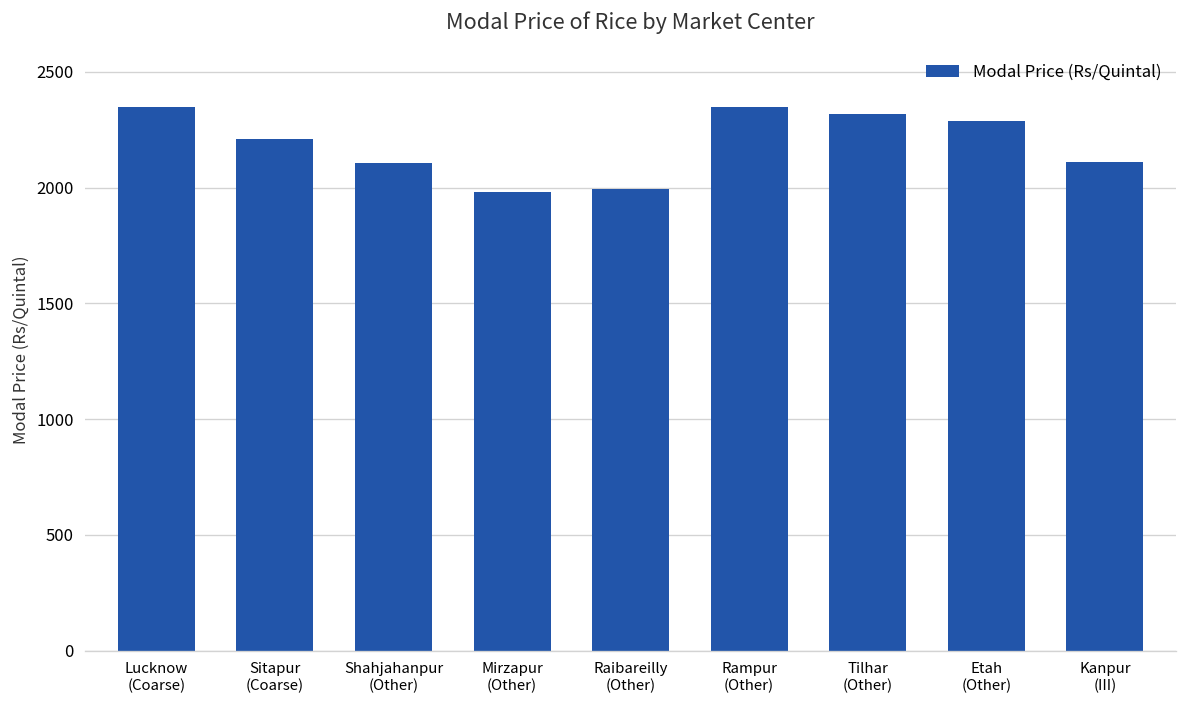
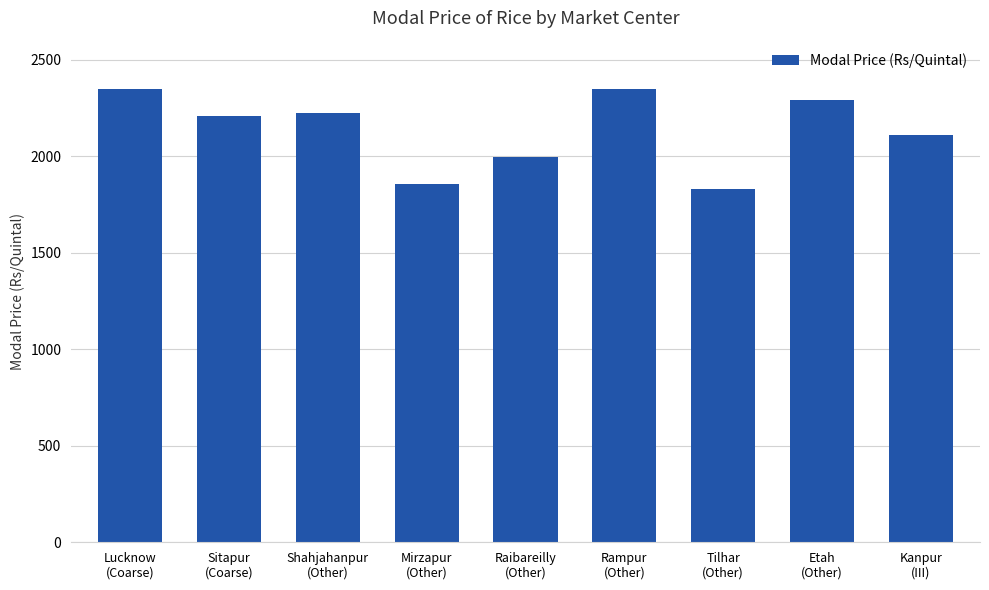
Shahjahanpur (Other): 2110 -> 2230
Mirzapur (Other): 1980 -> 1860
Tilhar (Other): 2320 -> 1830
